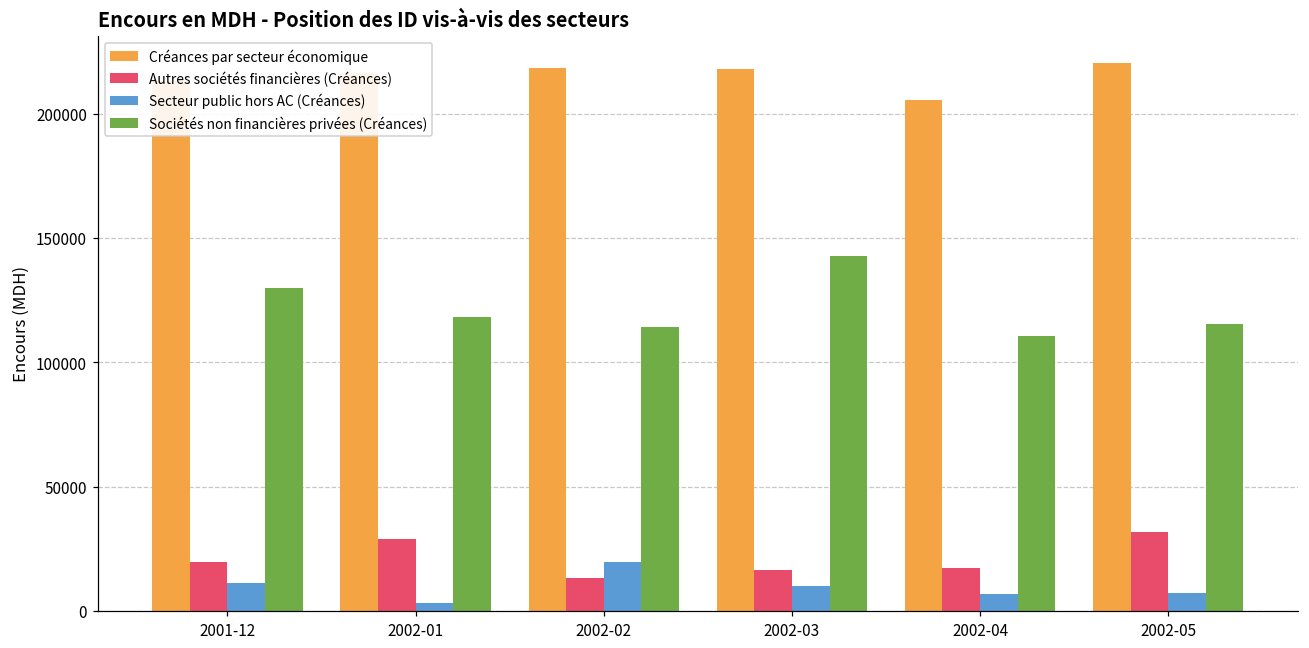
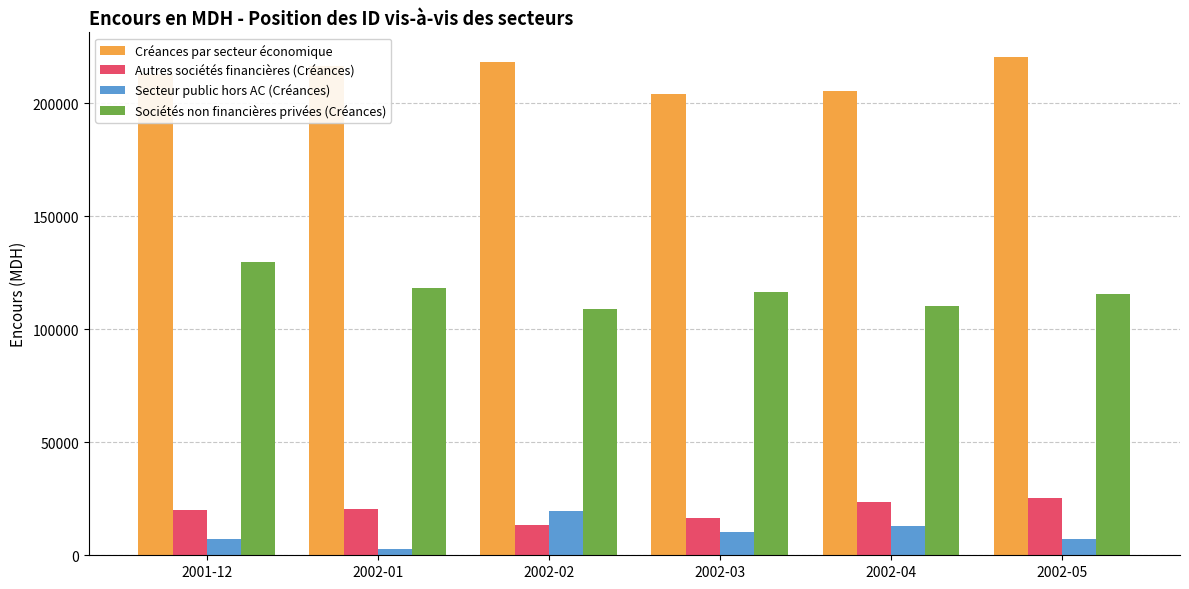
Secteur public hors AC (Créances), 2001-12: 11000 -> 7000
Autres sociétés financières (Créances), 2002-01: 29000 -> 21000
Sociétés non financières privées (Créances), 2002-02: 114000 -> 109000
Créances par secteur économique, 2002-03: 218000 -> 204000
Sociétés non financières privées (Créances), 2002-03: 143000 -> 116000
Autres sociétés financières (Créances), 2002-04: 17000 -> 24000
Secteur public hors AC (Créances), 2002-04: 7000 -> 13000
Autres sociétés financières (Créances), 2002-05: 32000 -> 25000
